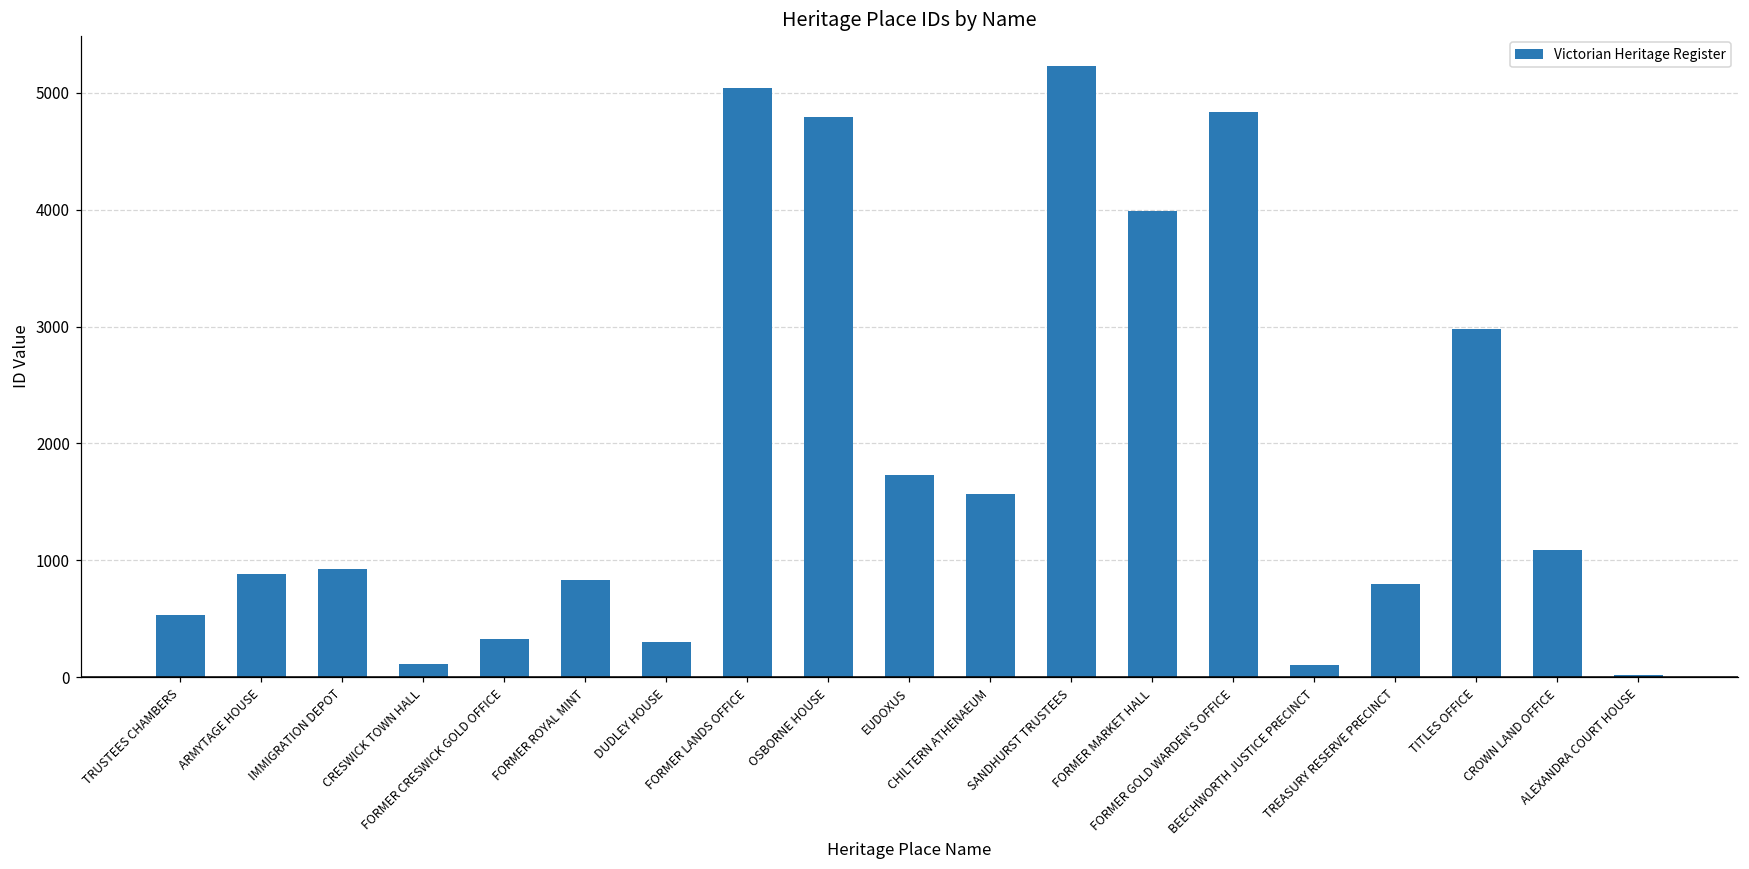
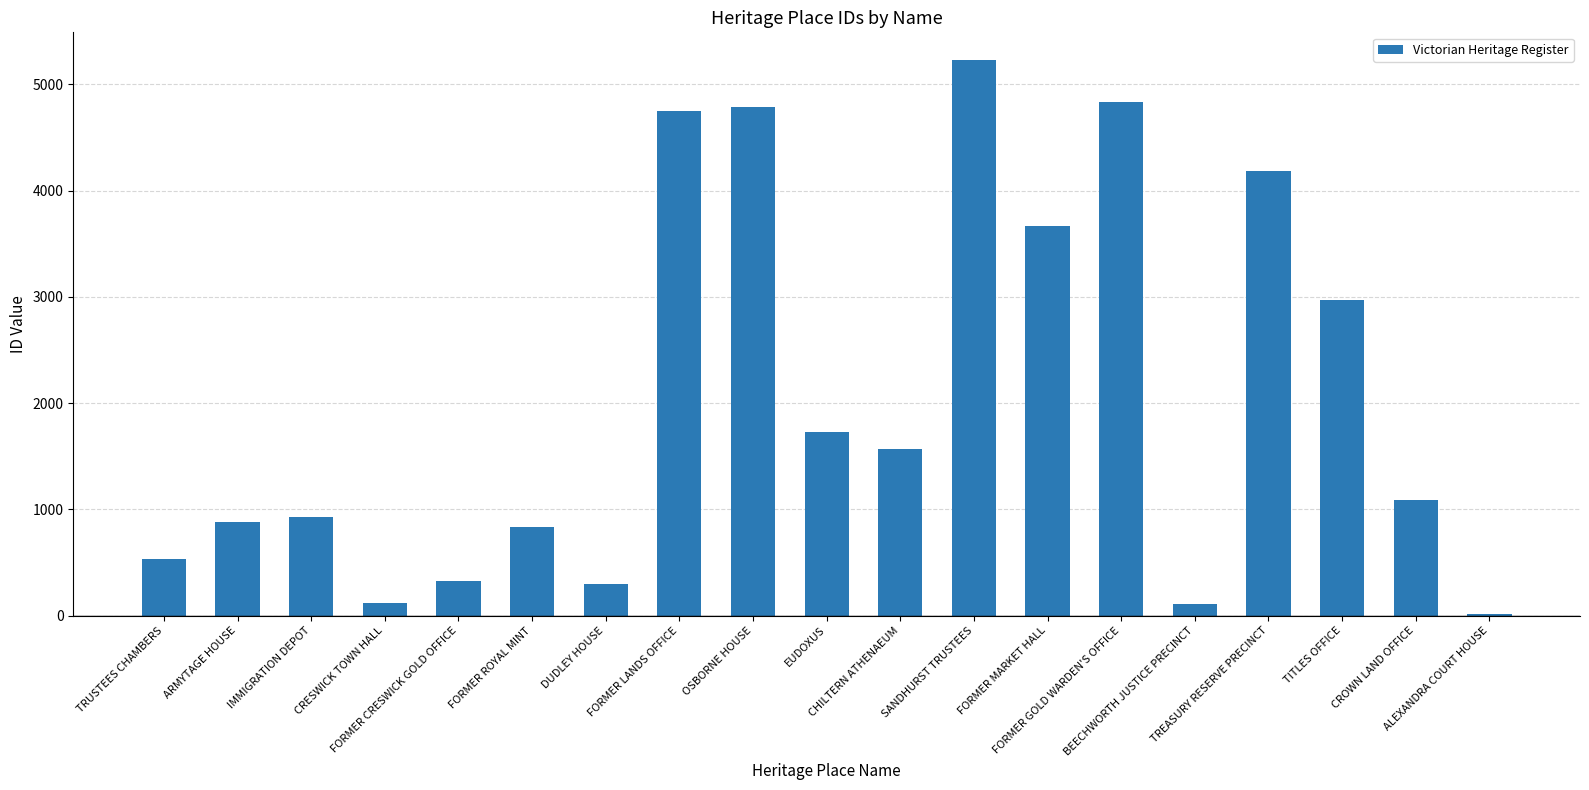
FORMER LANDS OFFICE: 5040 -> 4750
FORMER MARKET HALL: 3990 -> 3660
TREASURY RESERVE PRECINCT: 800 -> 4190
